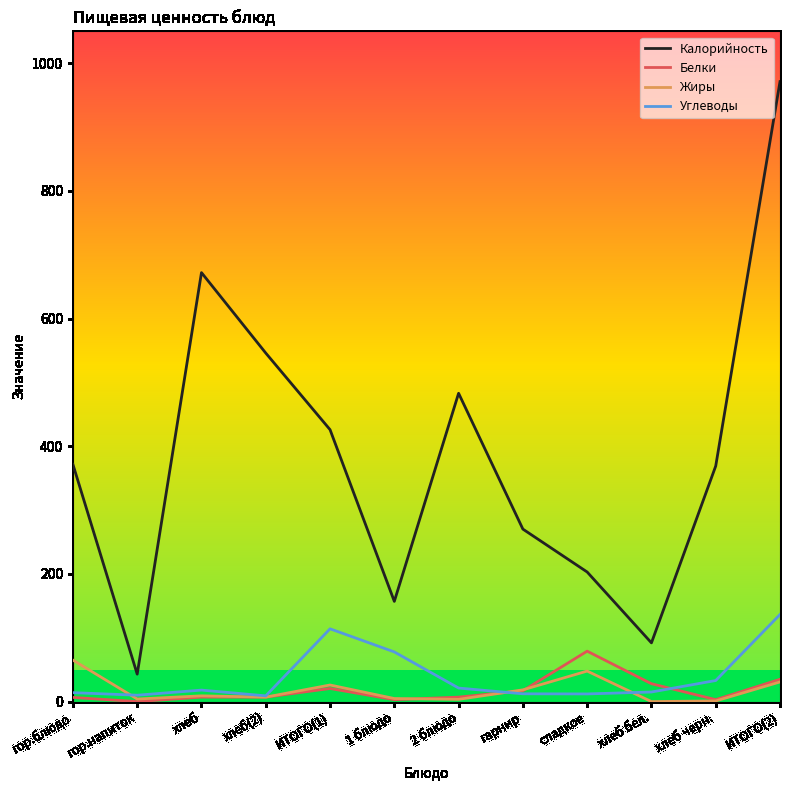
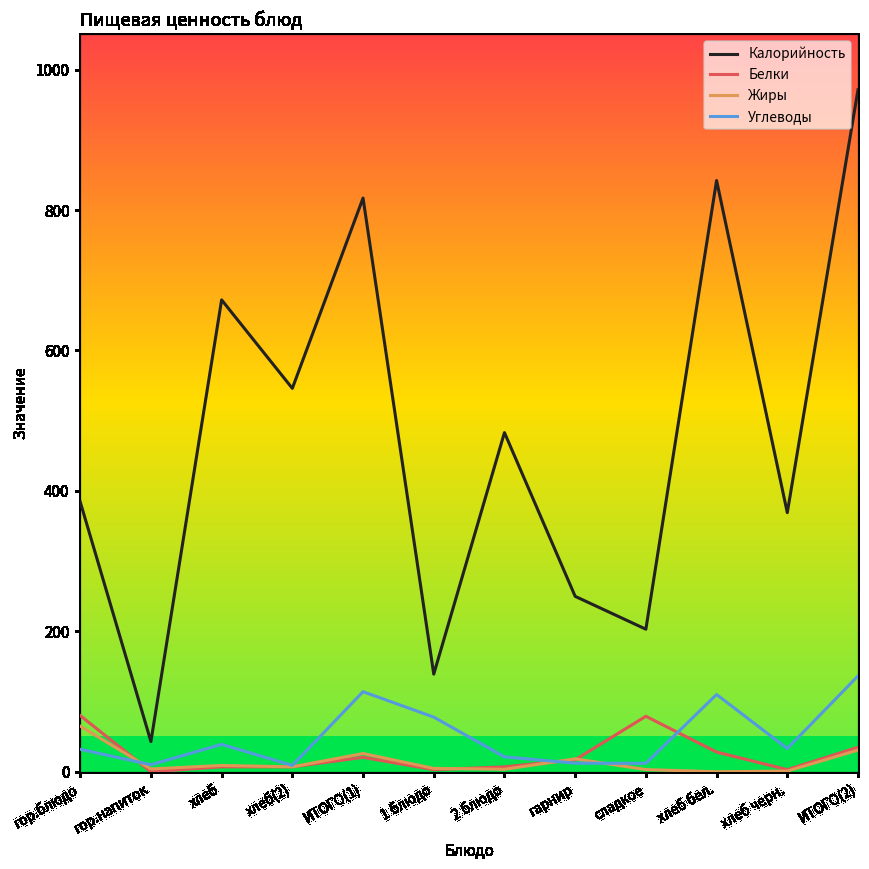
Калорийность, гор.блюдо: 370 -> 380
Белки, гор.блюдо: 10 -> 80
Углеводы, гор.блюдо: 10 -> 30
Углеводы, хлеб: 20 -> 40
Калорийность, ИТОГО(1): 430 -> 820
Калорийность, 1 блюдо: 160 -> 140
Калорийность, гарнир: 270 -> 250
Жиры, сладкое: 50 -> 0
Калорийность, хлеб бел.: 90 -> 840
Углеводы, хлеб бел.: 20 -> 110
